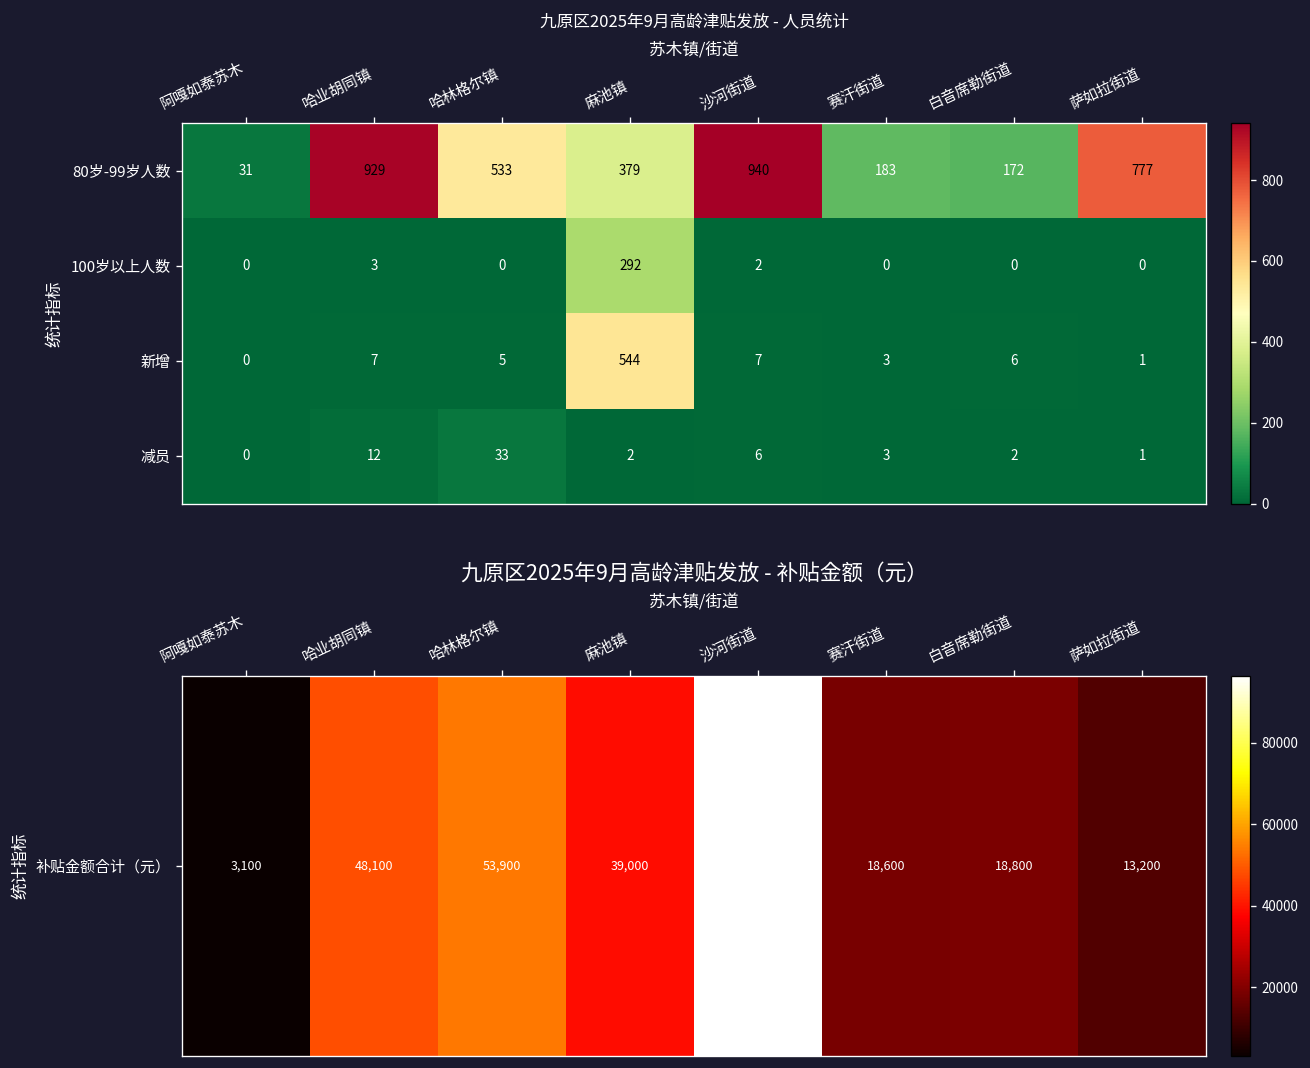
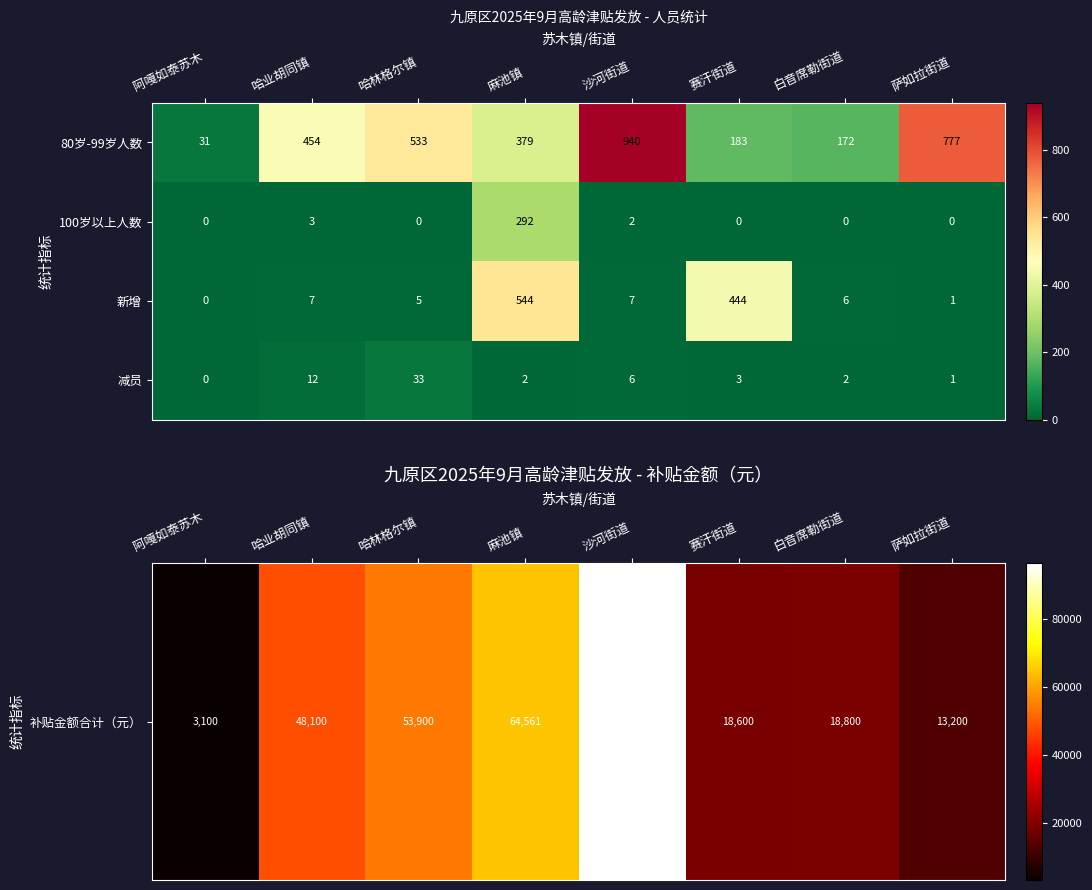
九原区2025年9月高龄津贴发放 - 人员统计, 80岁-99岁人数, 哈业胡同镇: 929 -> 454
九原区2025年9月高龄津贴发放 - 人员统计, 新增, 赛汗街道: 3 -> 444
九原区2025年9月高龄津贴发放 - 补贴金额（元）, 补贴金额合计（元）, 麻池镇: 39,000 -> 64,561
